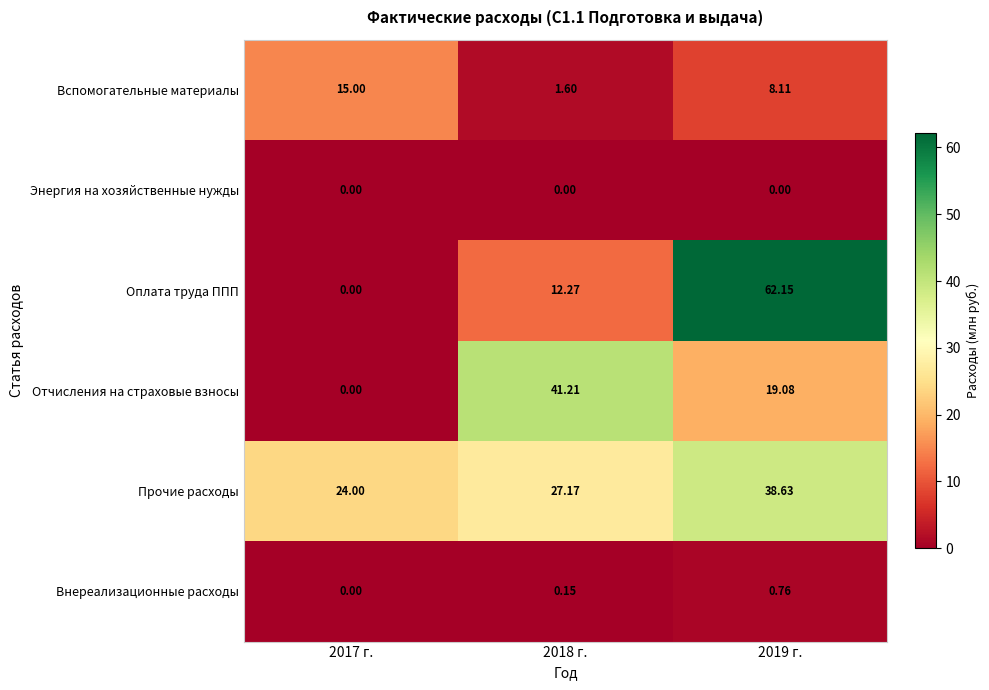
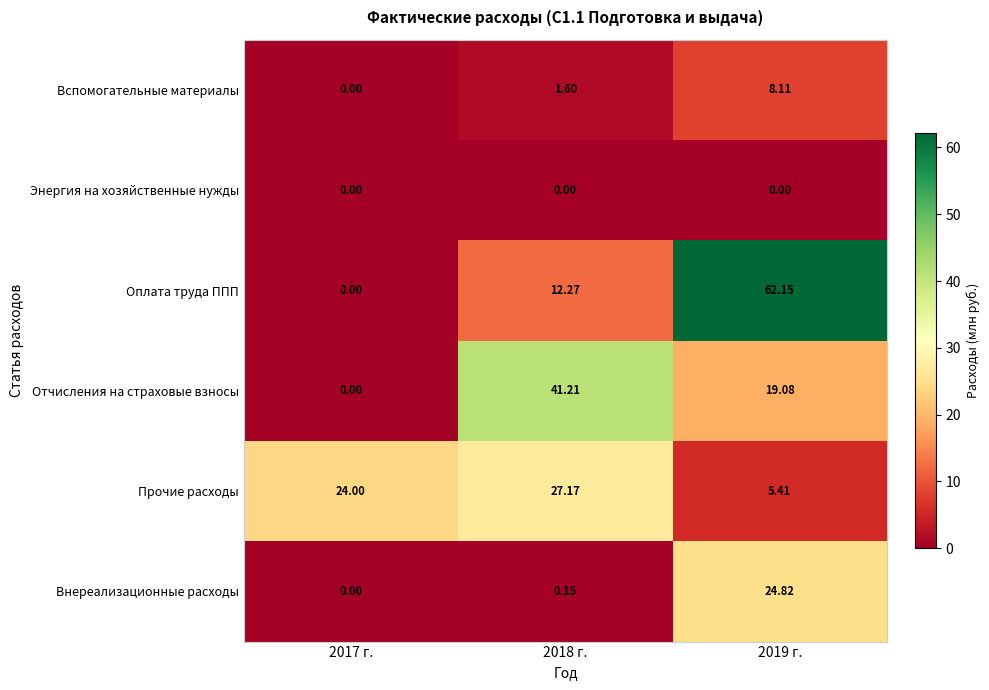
Вспомогательные материалы, 2017 г.: 15.00 -> 0.00
Прочие расходы, 2019 г.: 38.63 -> 5.41
Внереализационные расходы, 2019 г.: 0.76 -> 24.82
